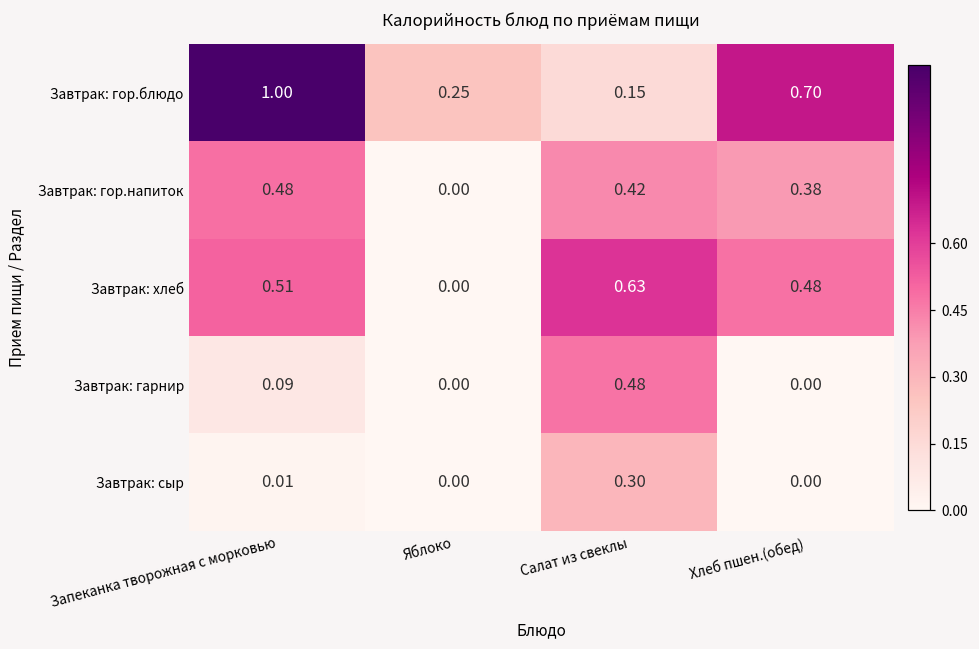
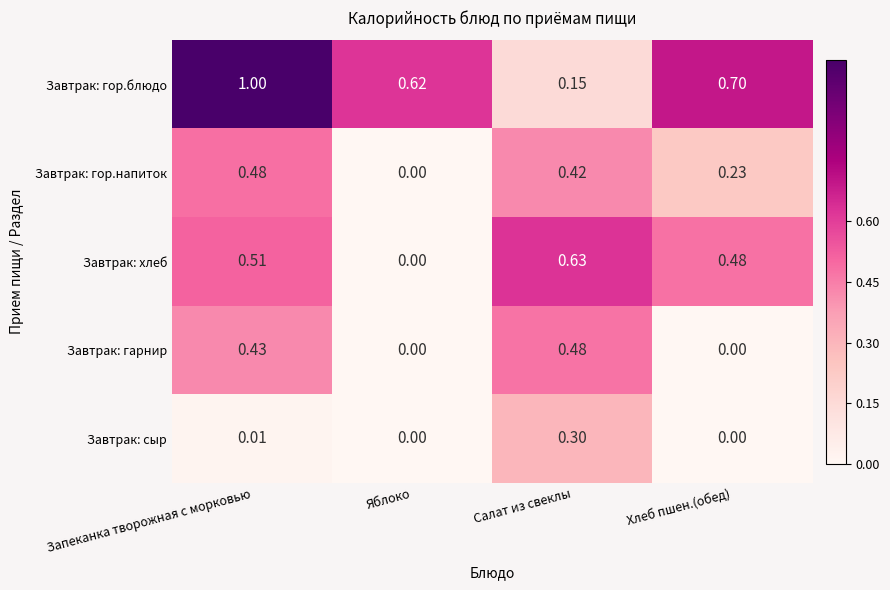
Завтрак: гор.блюдо, Яблоко: 0.25 -> 0.62
Завтрак: гор.напиток, Хлеб пшен.(обед): 0.38 -> 0.23
Завтрак: гарнир, Запеканка творожная с морковью: 0.09 -> 0.43
